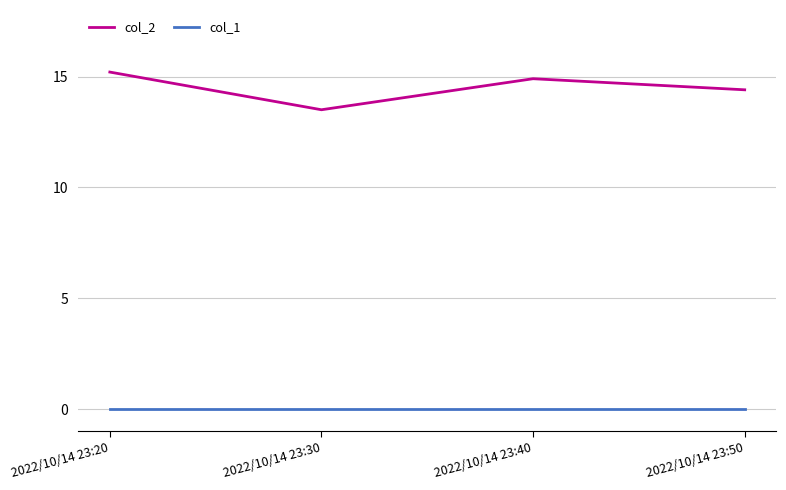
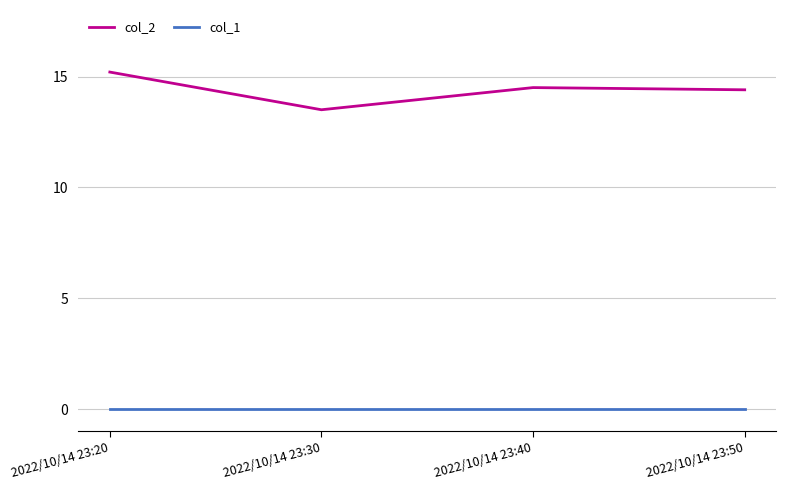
col_2, 2022/10/14 23:40: 14.9 -> 14.5
